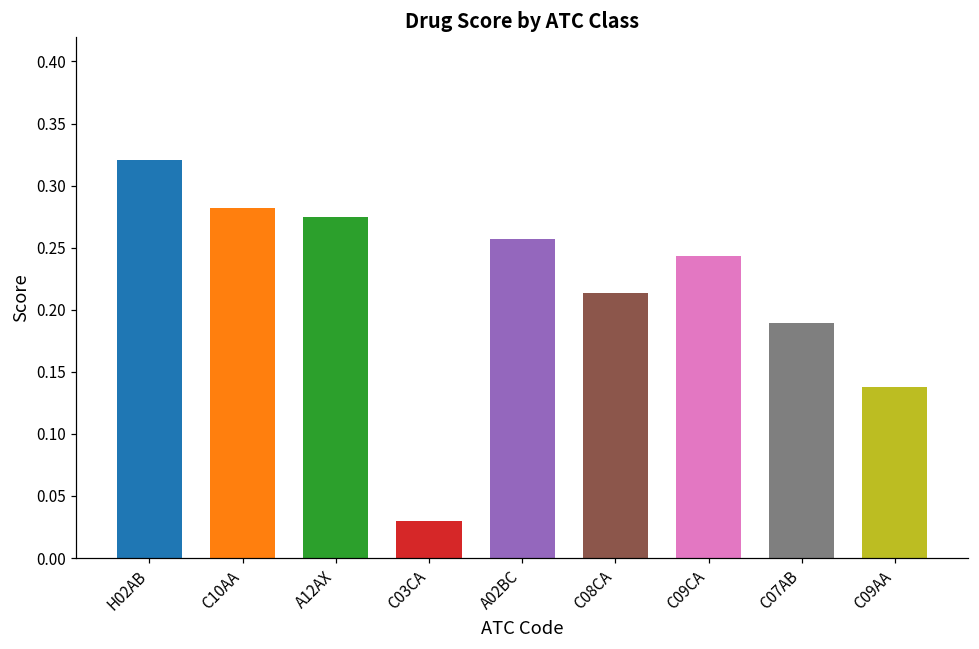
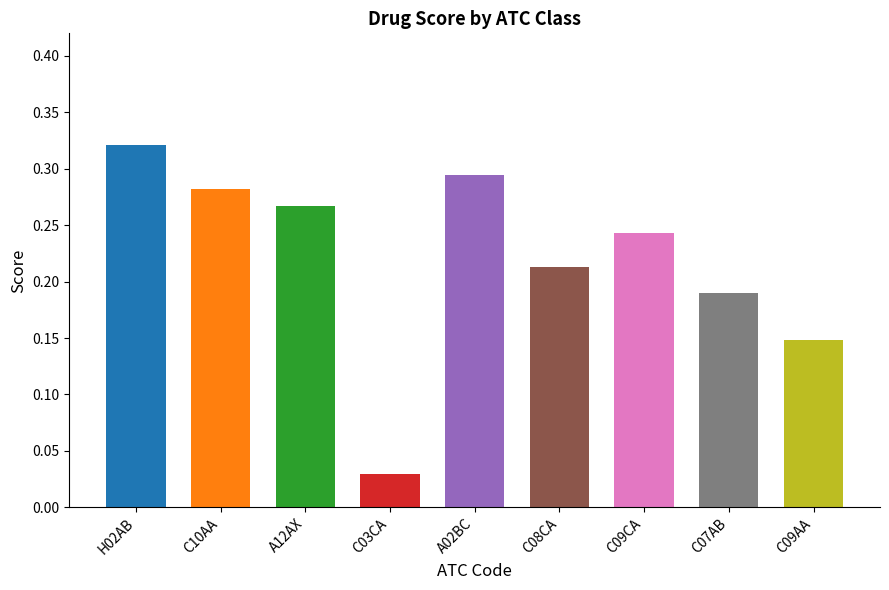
A12AX: 0.275 -> 0.267
A02BC: 0.257 -> 0.294
C09AA: 0.138 -> 0.148
